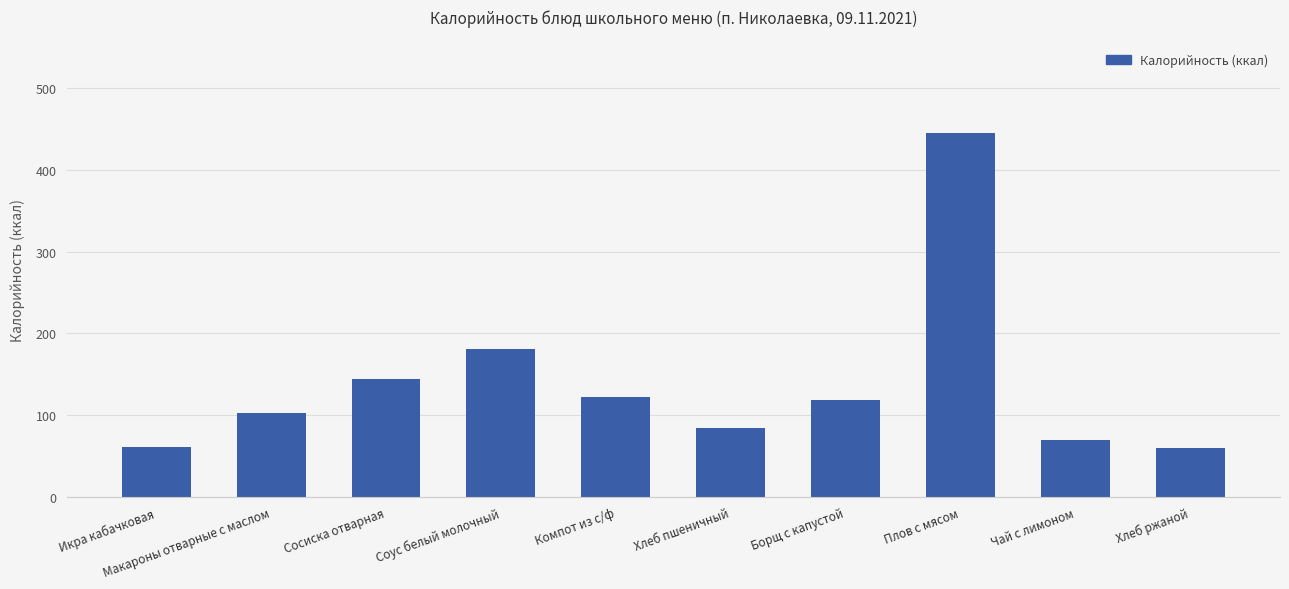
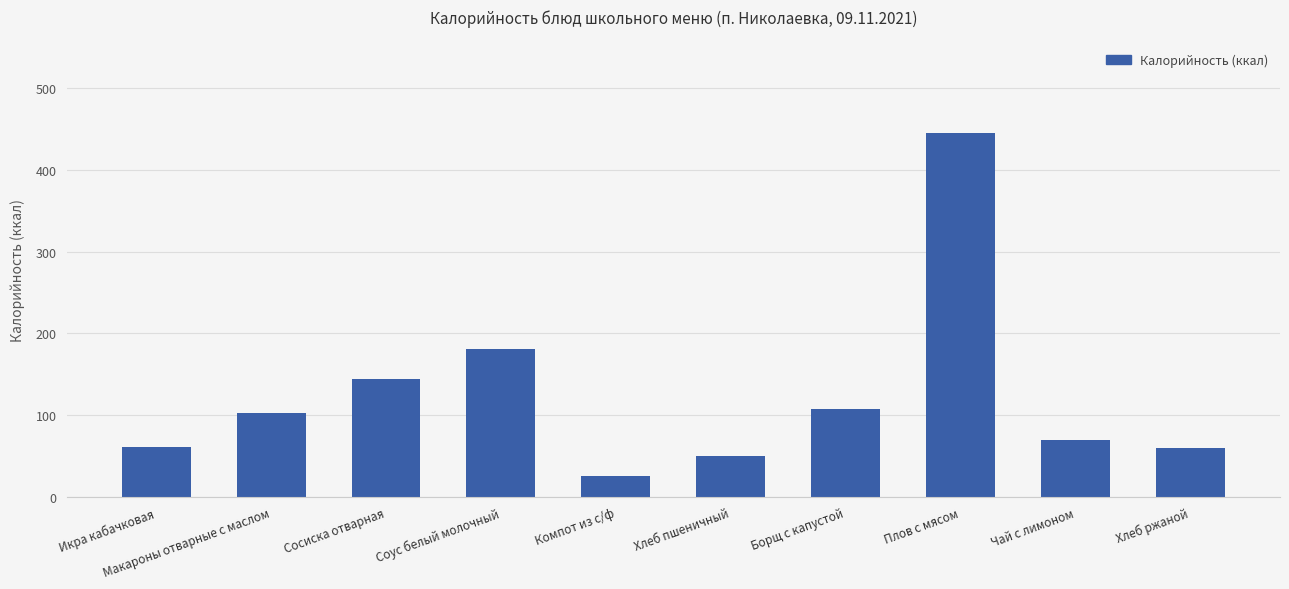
Компот из с/ф: 120 -> 30
Хлеб пшеничный: 80 -> 50
Борщ с капустой: 120 -> 110
